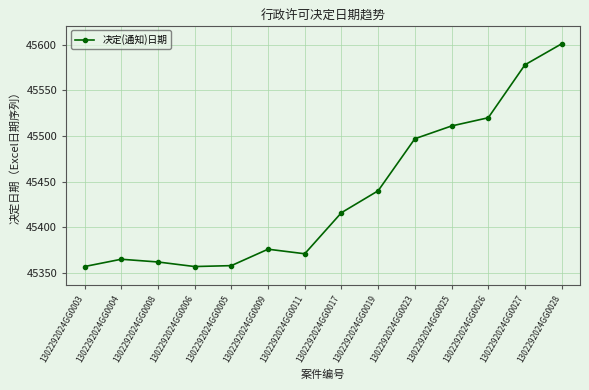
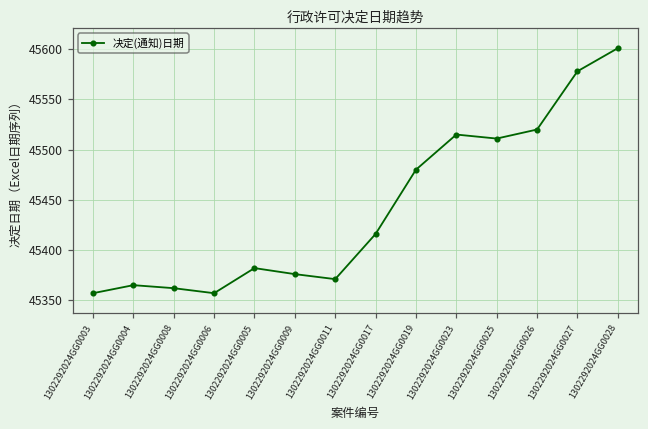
1302292024GG0005: 45360 -> 45380
1302292024GG0019: 45440 -> 45480
1302292024GG0023: 45500 -> 45520
